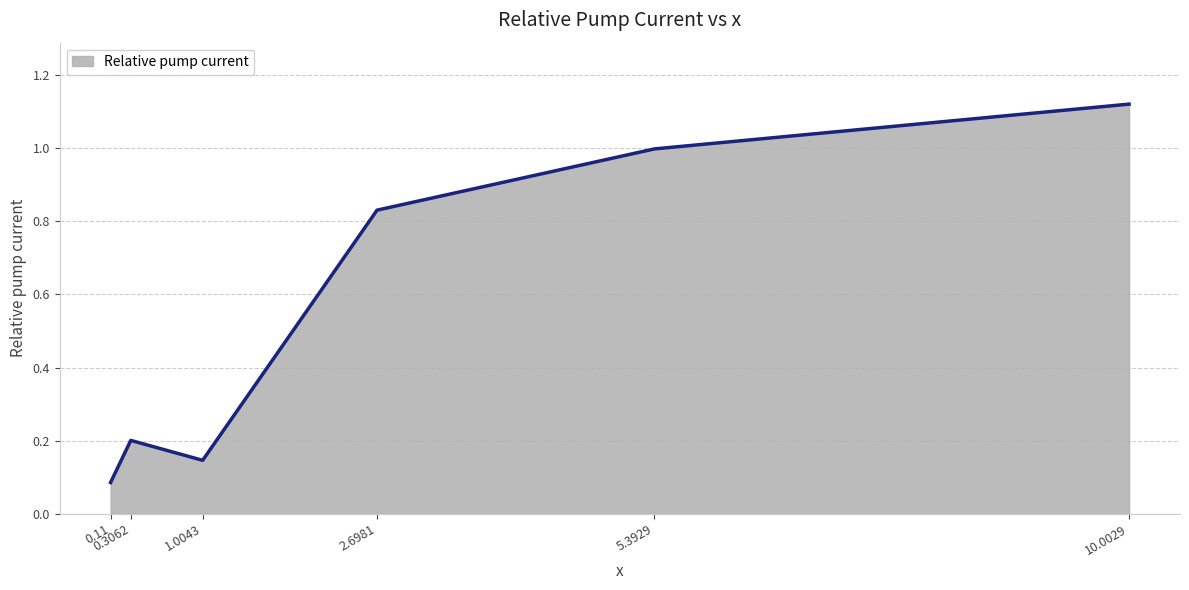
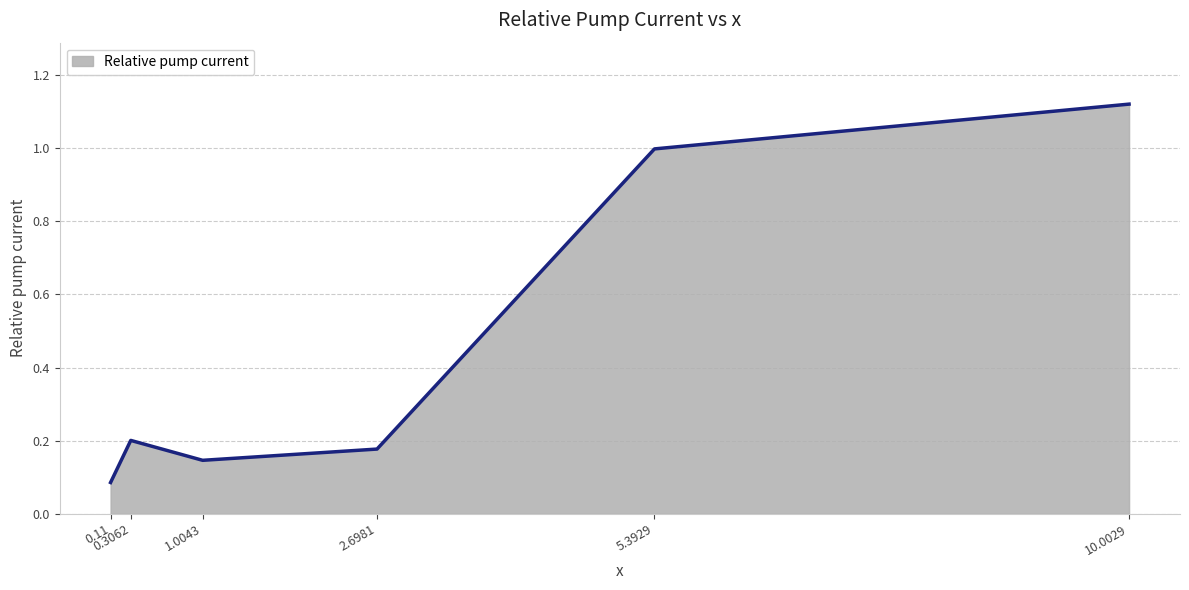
2.6981: 0.83 -> 0.18
